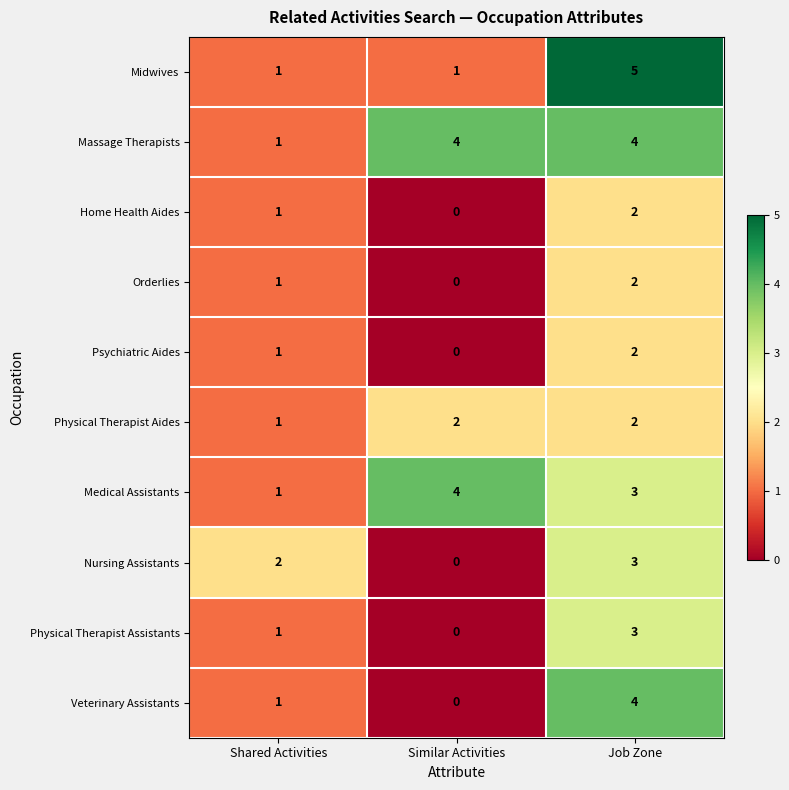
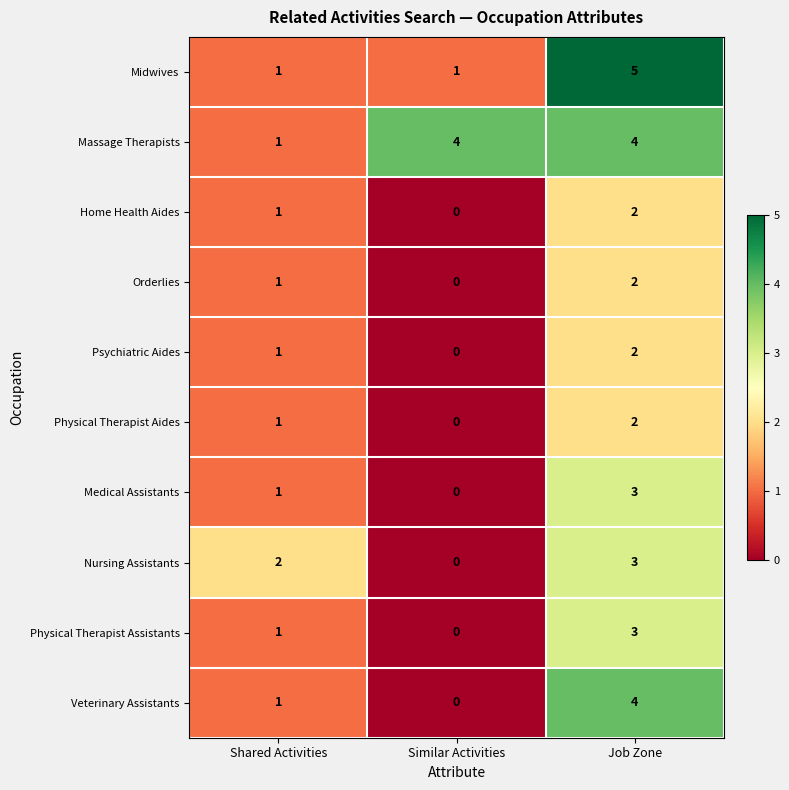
Physical Therapist Aides, Similar Activities: 2 -> 0
Medical Assistants, Similar Activities: 4 -> 0
